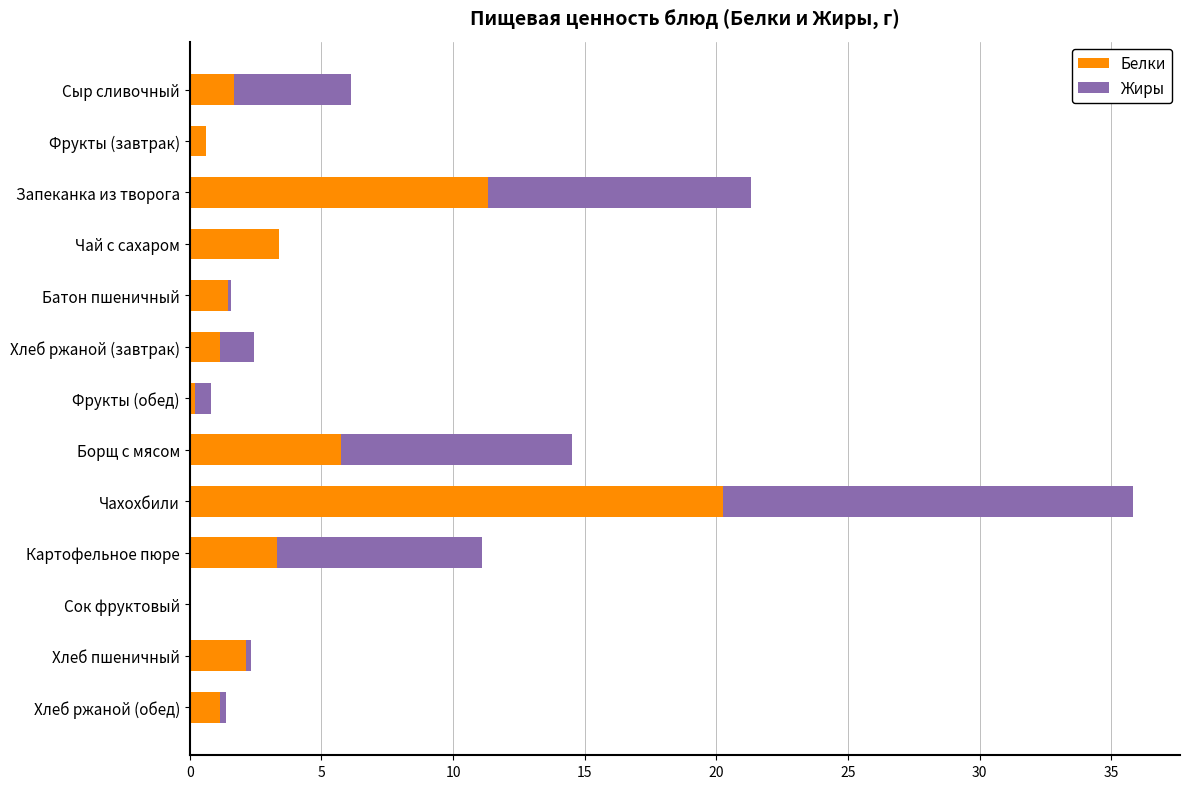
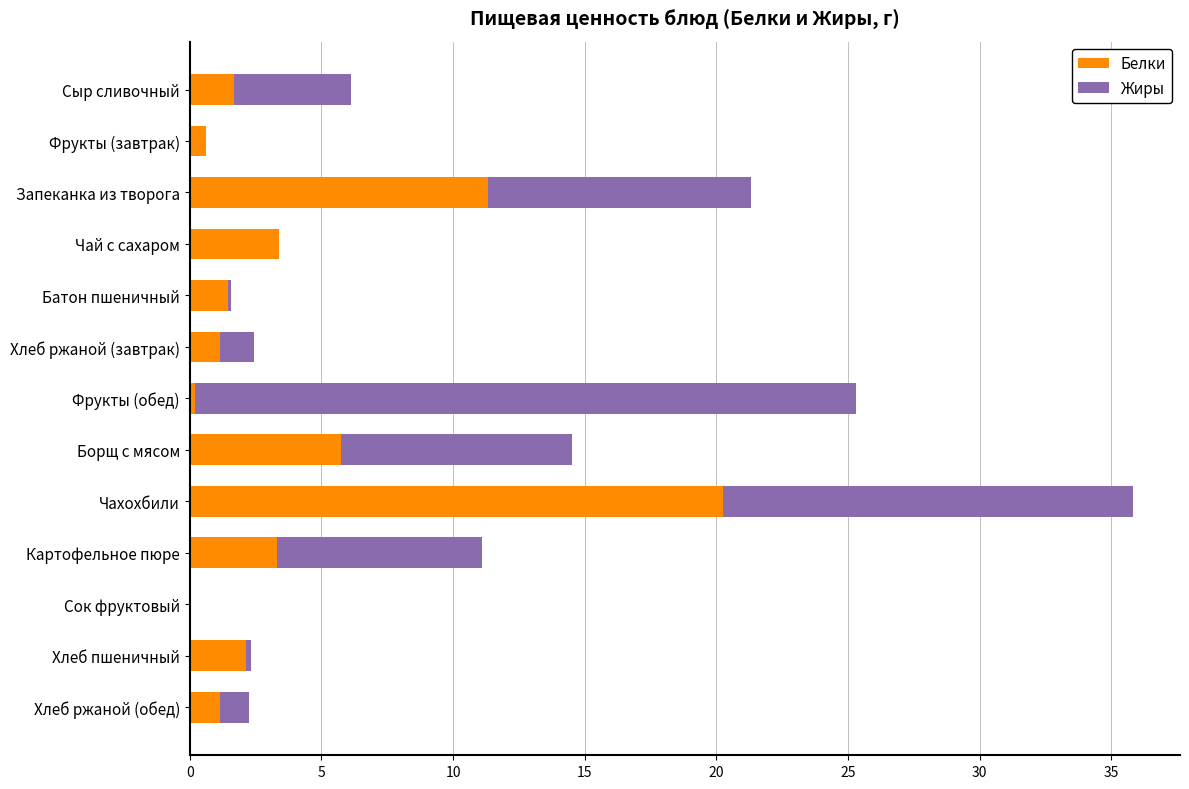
Жиры, Фрукты (обед): 0.6 -> 25.1
Жиры, Хлеб ржаной (обед): 0.2 -> 1.1
